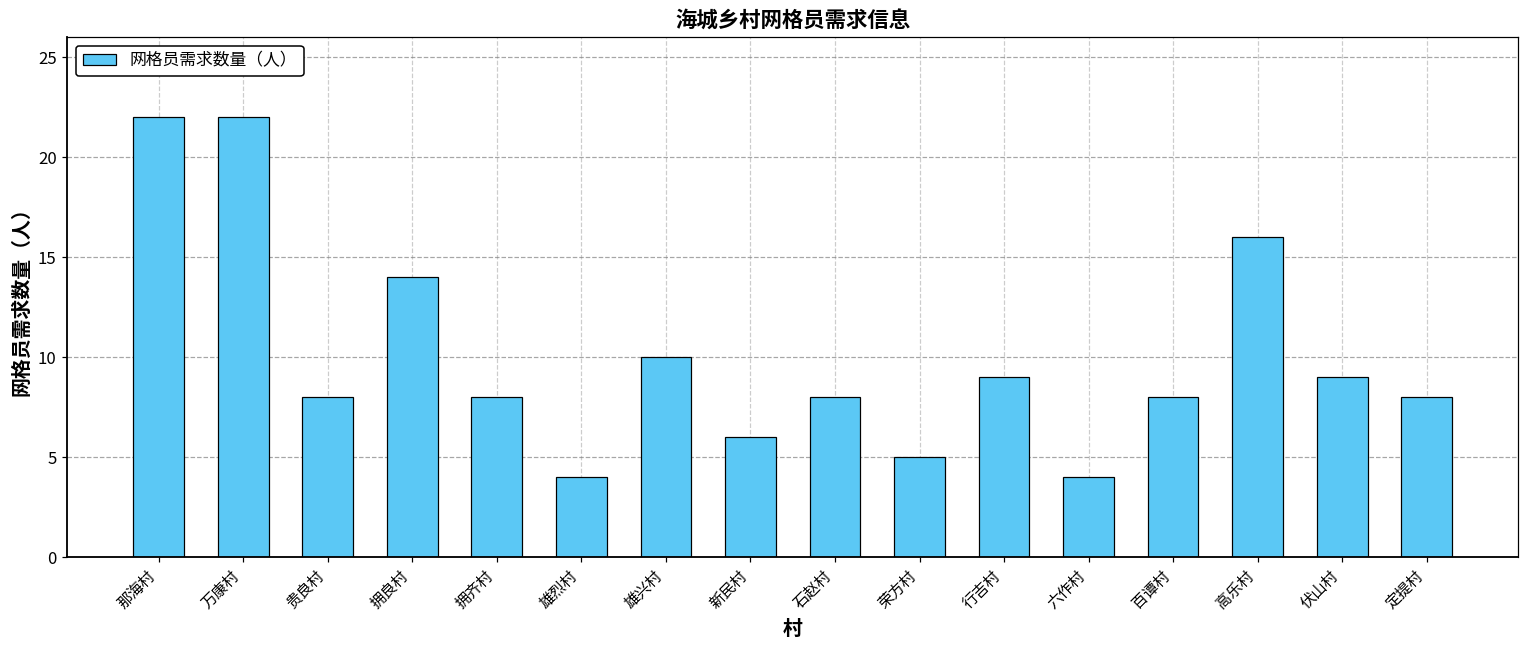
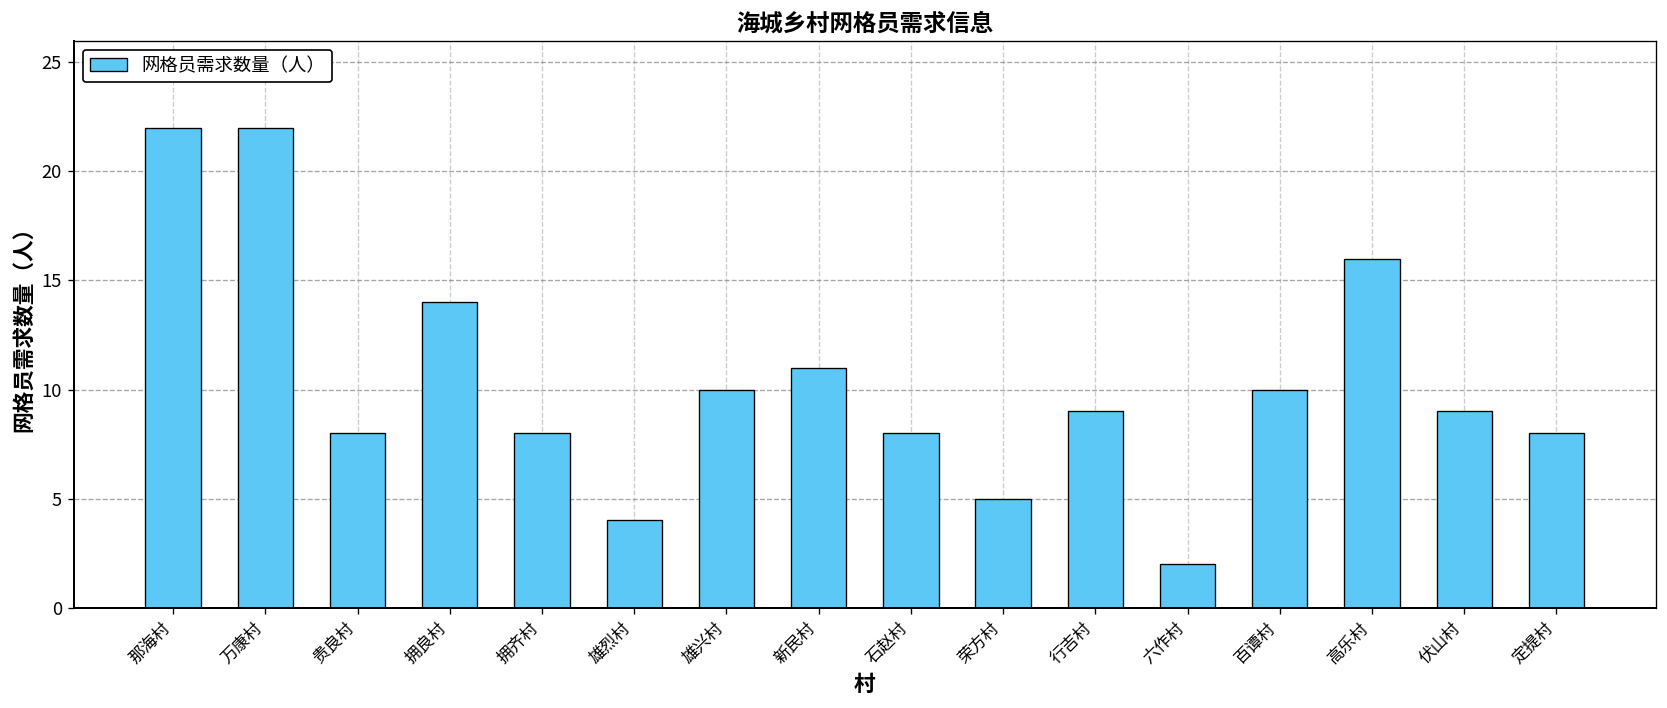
新民村: 6 -> 11
六作村: 4 -> 2
百谭村: 8 -> 10
